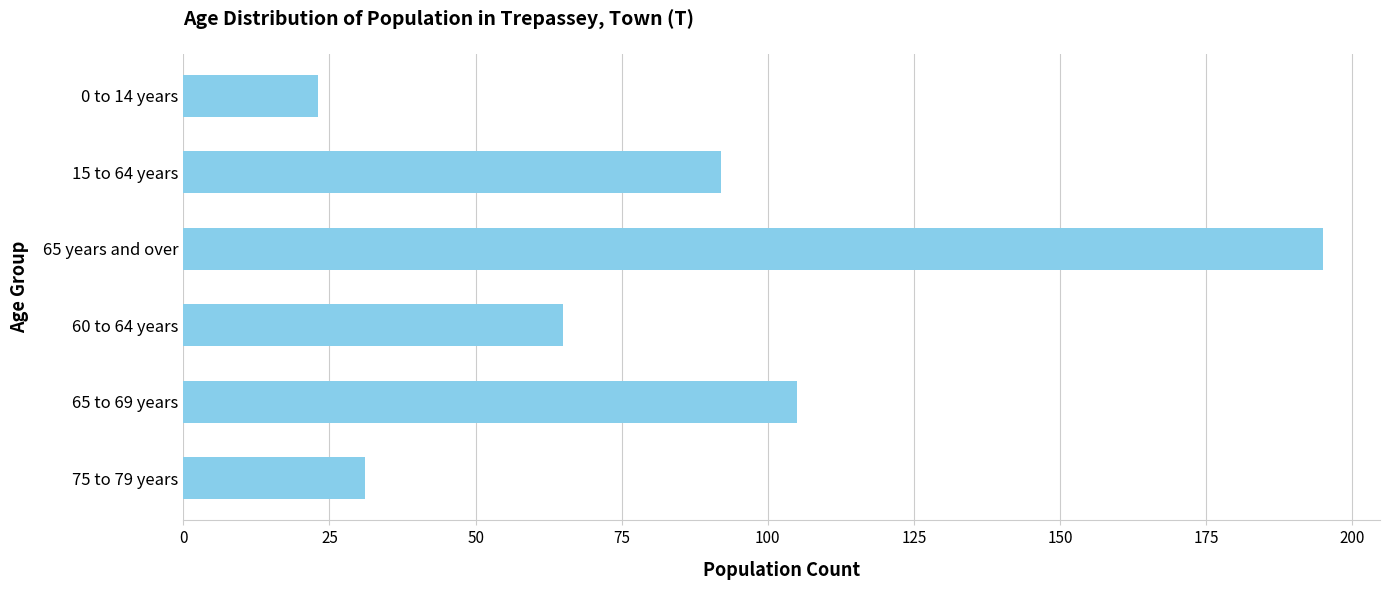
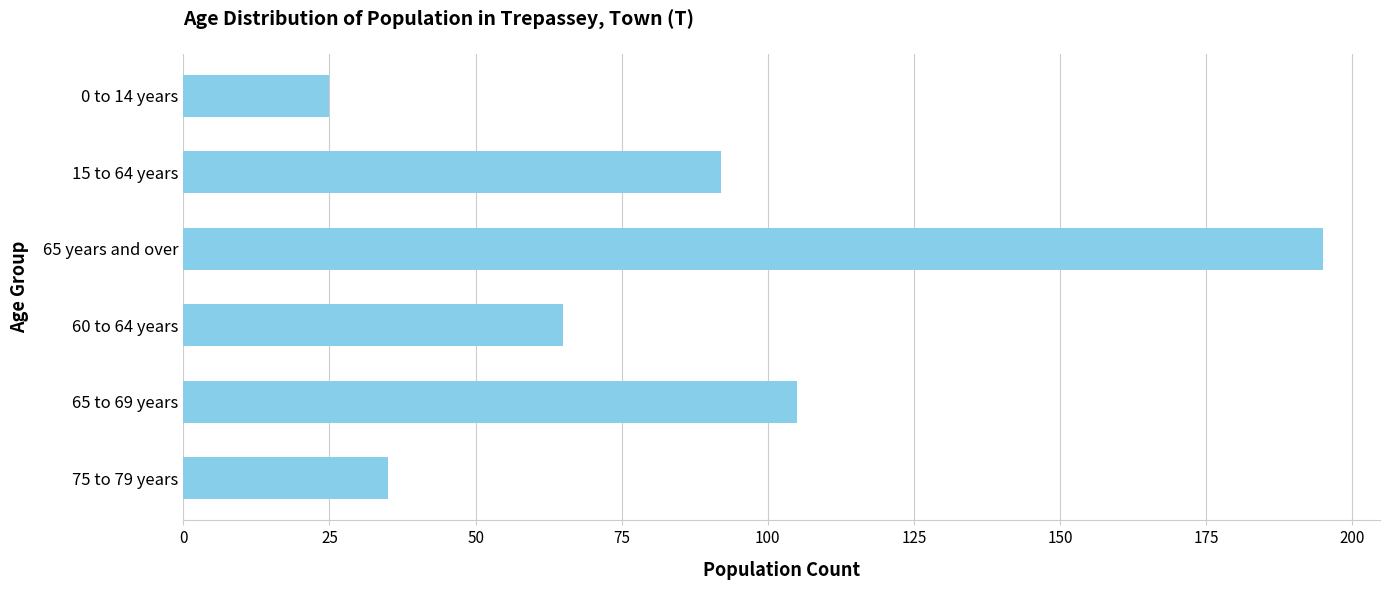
0 to 14 years: 23 -> 25
75 to 79 years: 31 -> 35
